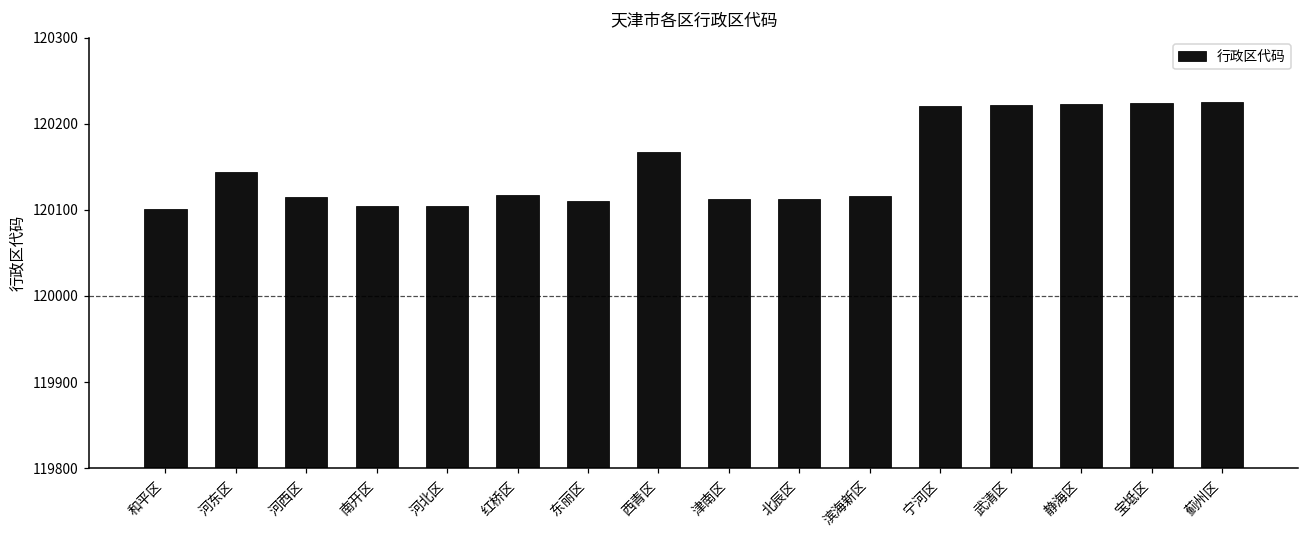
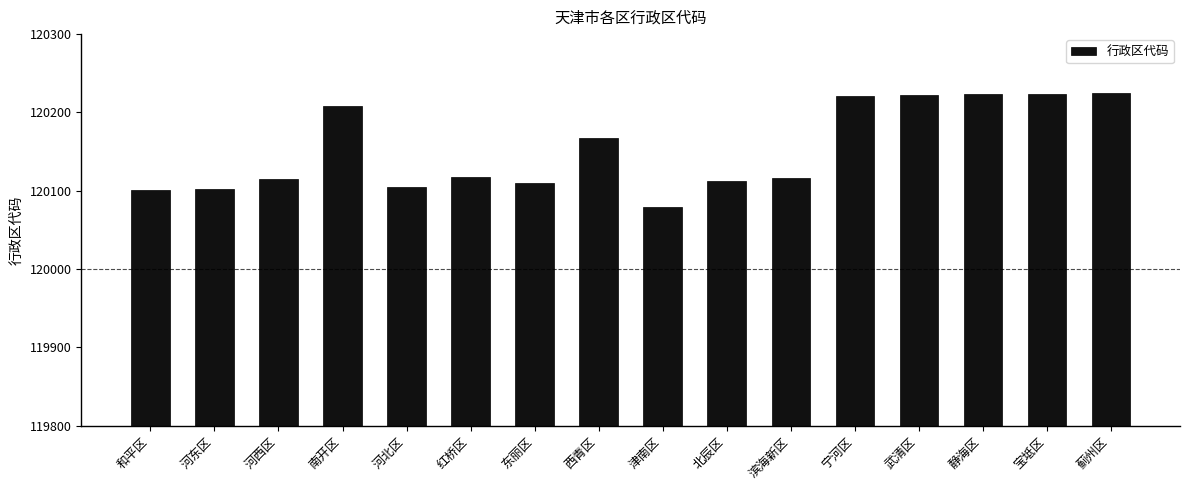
河东区: 120140 -> 120100
南开区: 120100 -> 120210
津南区: 120110 -> 120080
